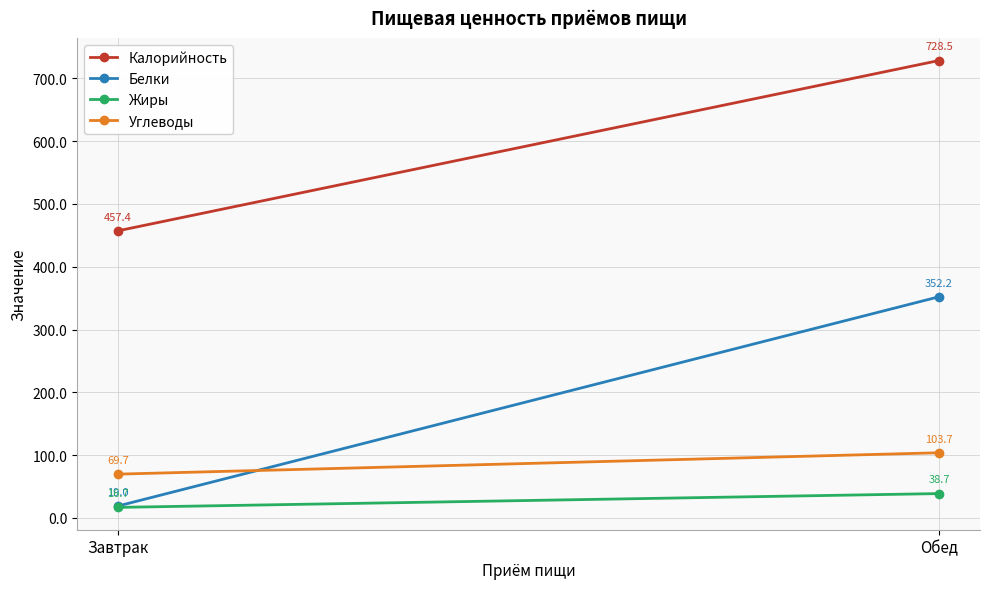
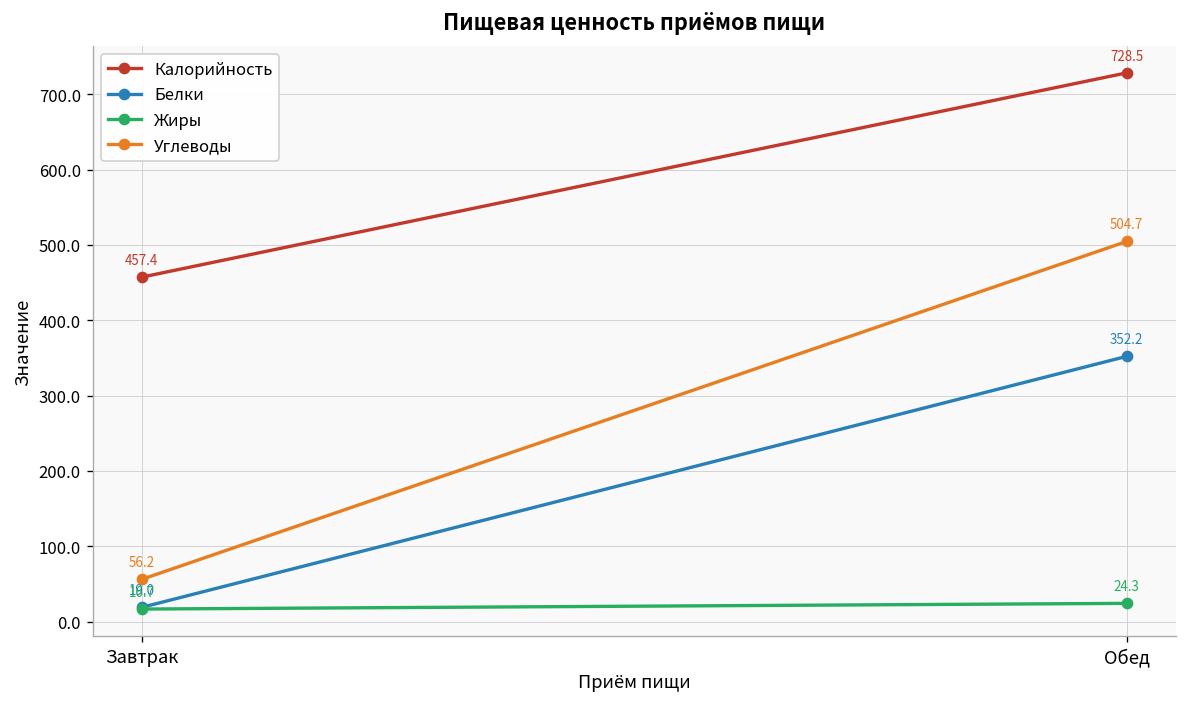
Углеводы, Завтрак: 69.7 -> 56.2
Жиры, Обед: 38.7 -> 24.3
Углеводы, Обед: 103.7 -> 504.7
